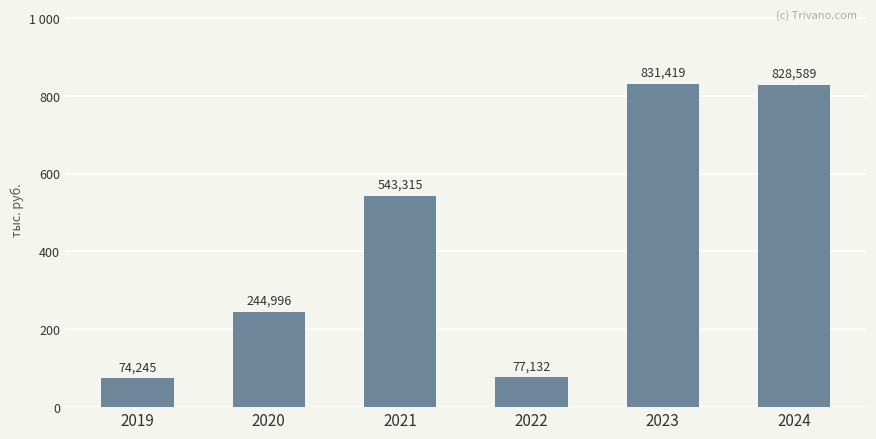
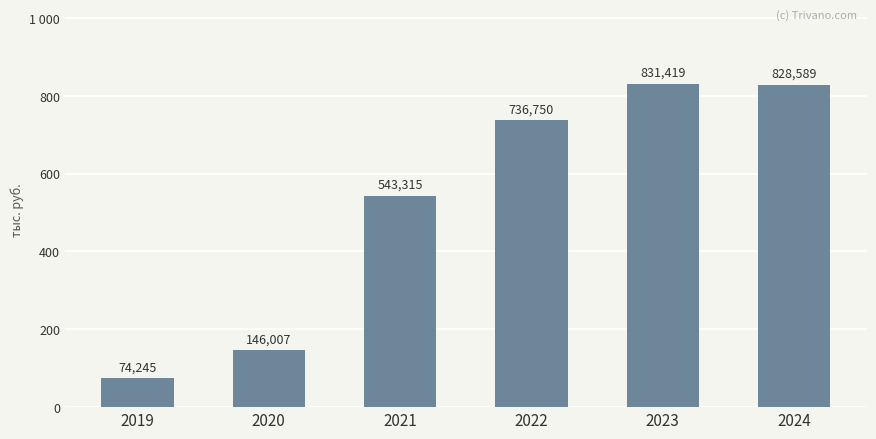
2020: 244,996 -> 146,007
2022: 77,132 -> 736,750
